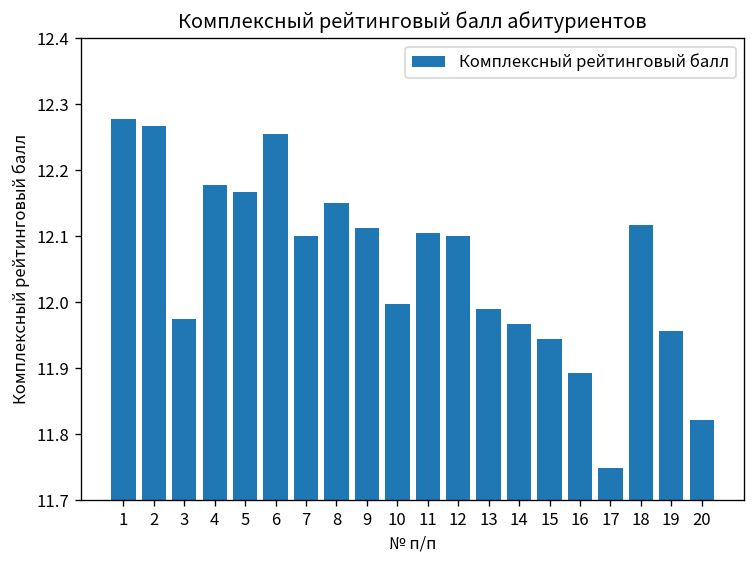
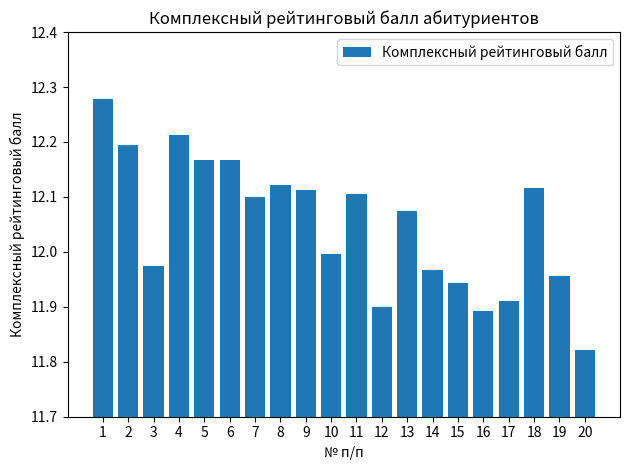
2: 12.27 -> 12.20
4: 12.18 -> 12.21
6: 12.26 -> 12.17
8: 12.15 -> 12.12
12: 12.1 -> 11.9
13: 11.99 -> 12.08
17: 11.75 -> 11.91
